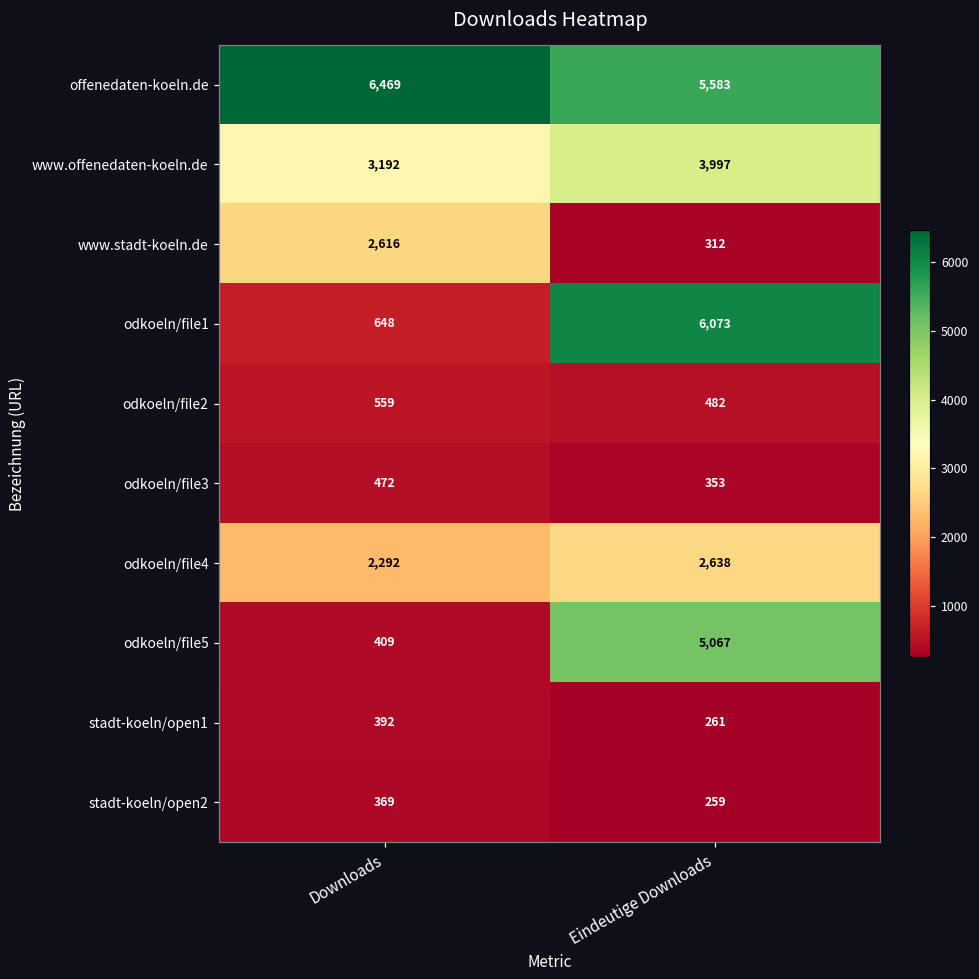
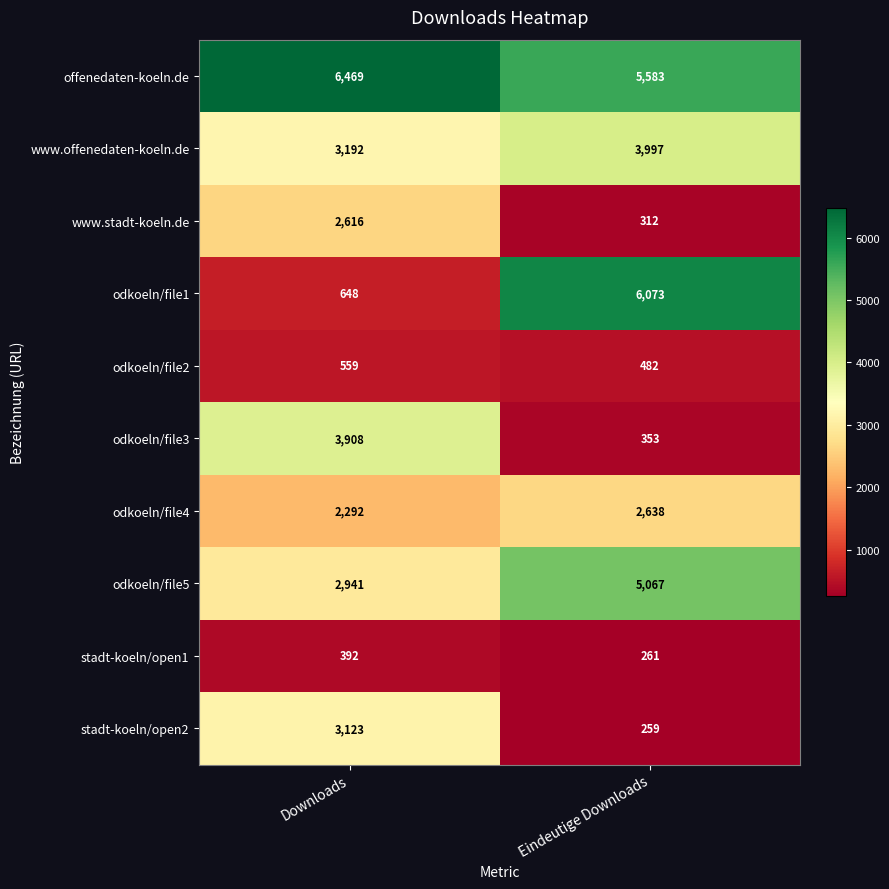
odkoeln/file3, Downloads: 472 -> 3,908
odkoeln/file5, Downloads: 409 -> 2,941
stadt-koeln/open2, Downloads: 369 -> 3,123
